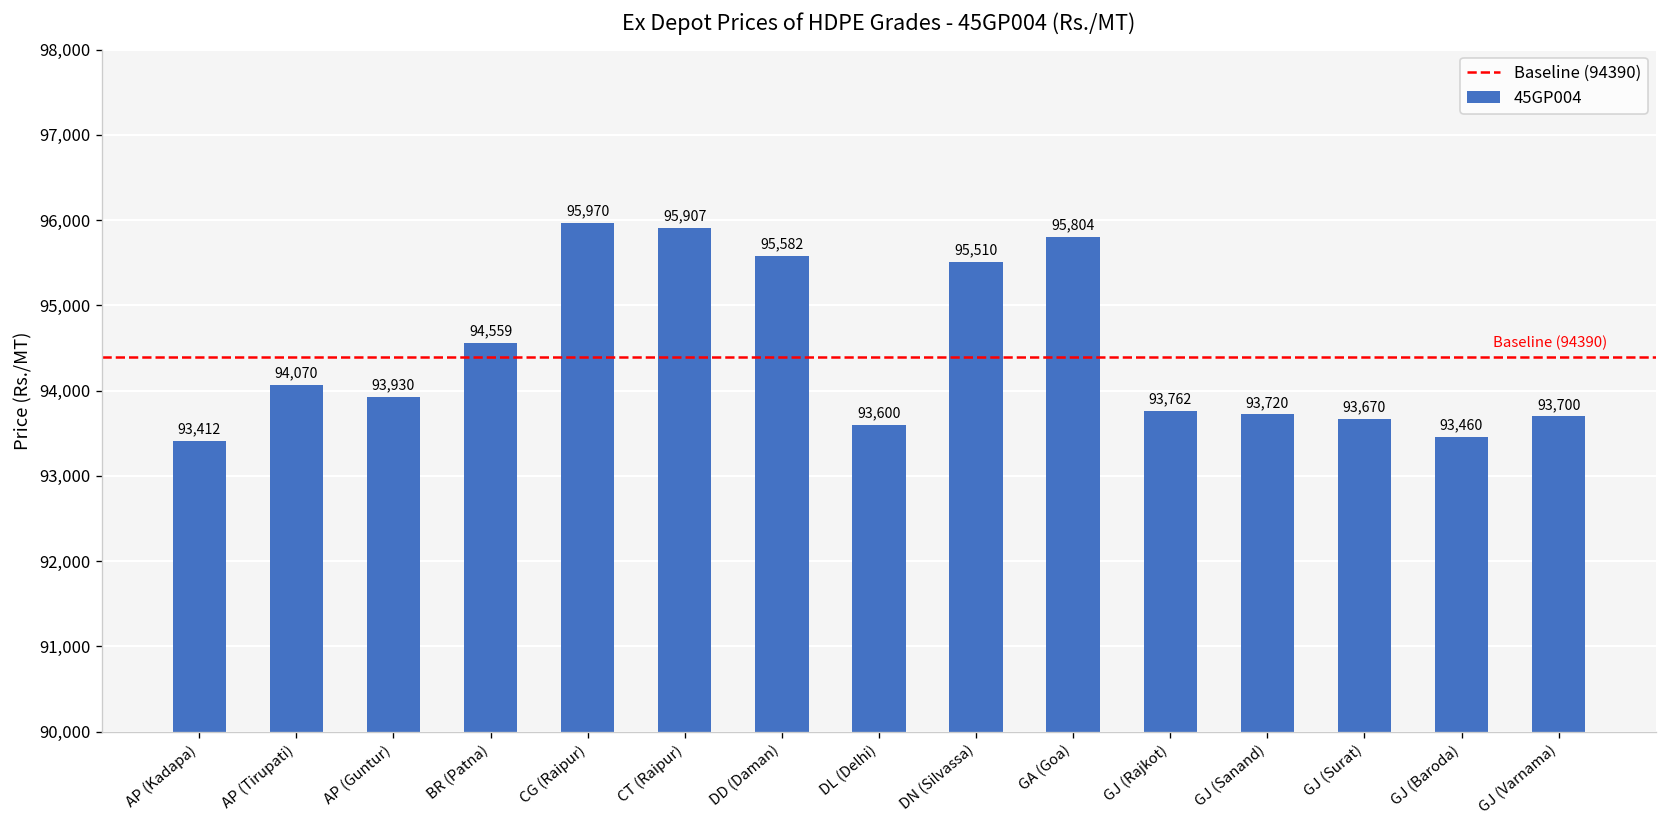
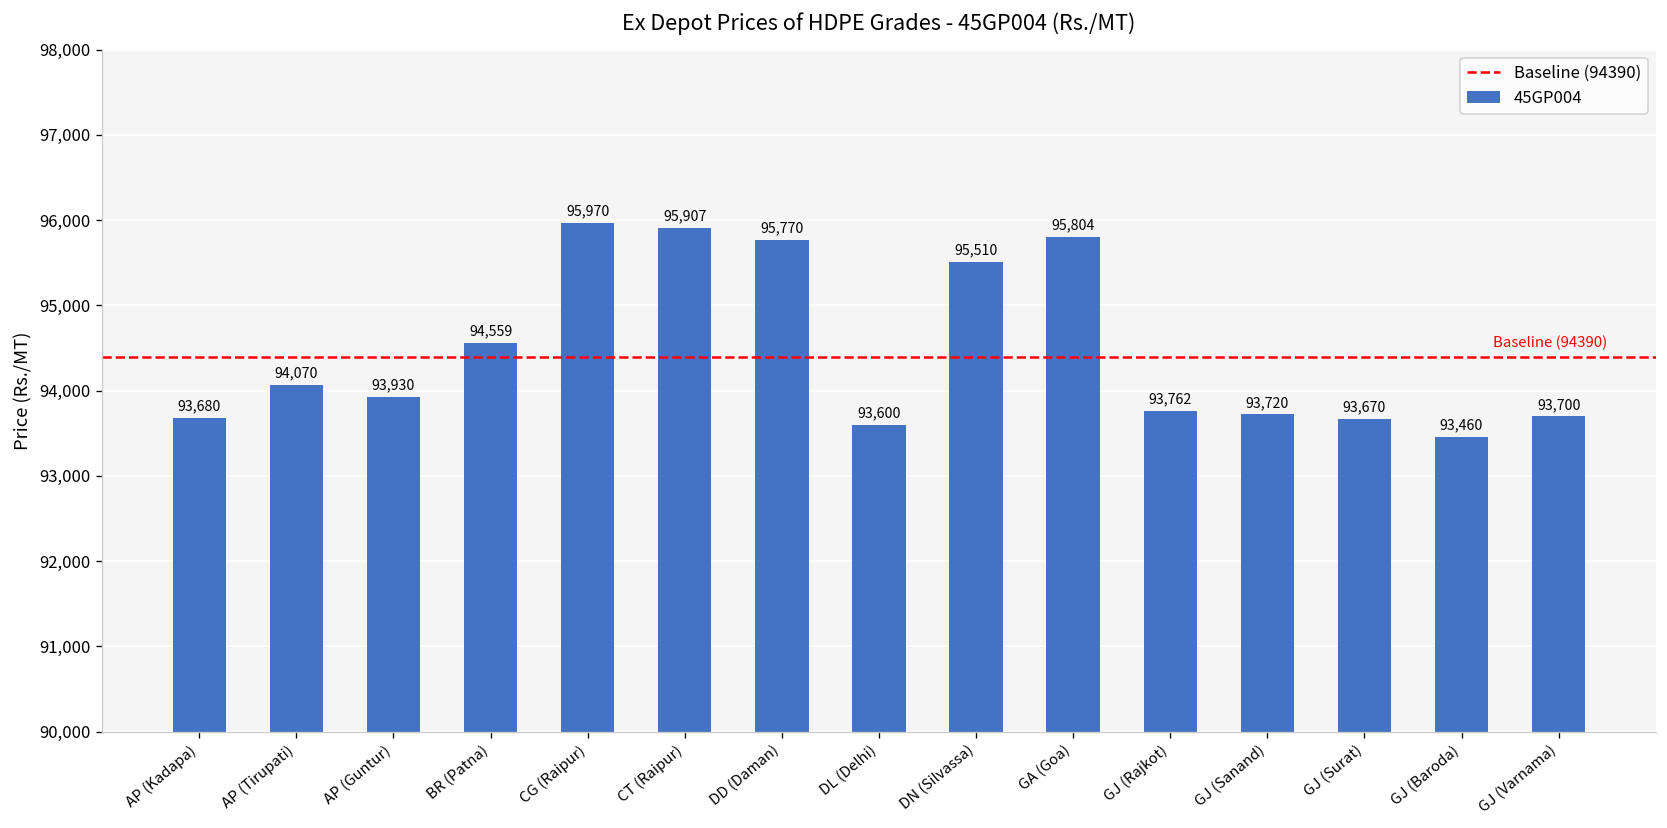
AP (Kadapa): 93,412 -> 93,680
DD (Daman): 95,582 -> 95,770
